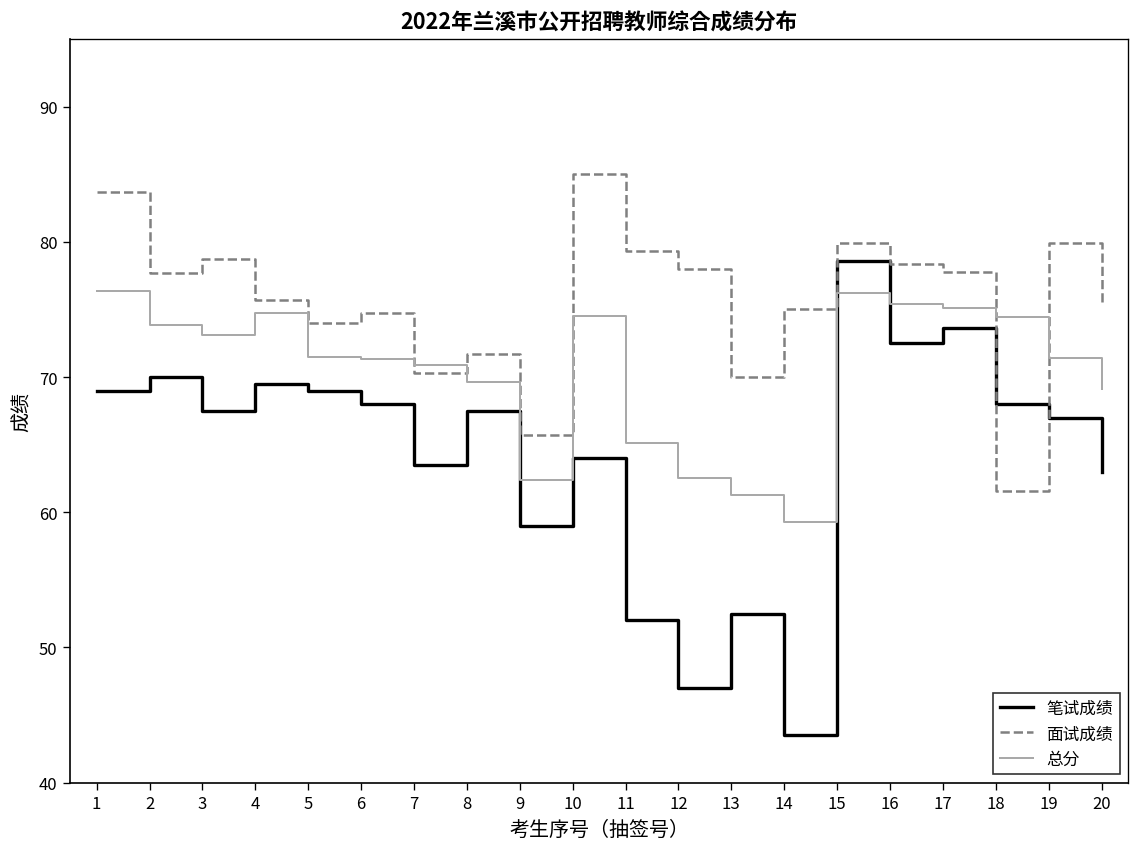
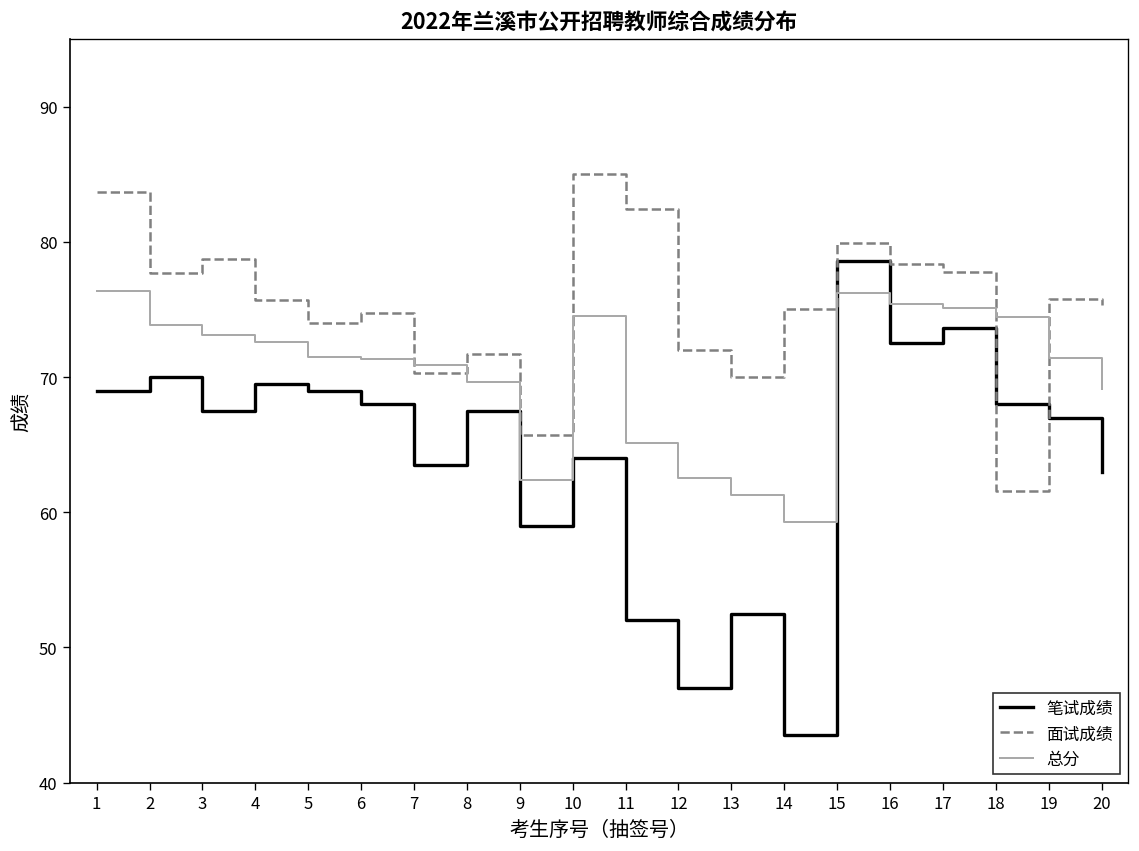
总分, 4: 74.7 -> 72.6
面试成绩, 11: 79.3 -> 82.4
面试成绩, 12: 78 -> 72
面试成绩, 19: 79.9 -> 75.8
